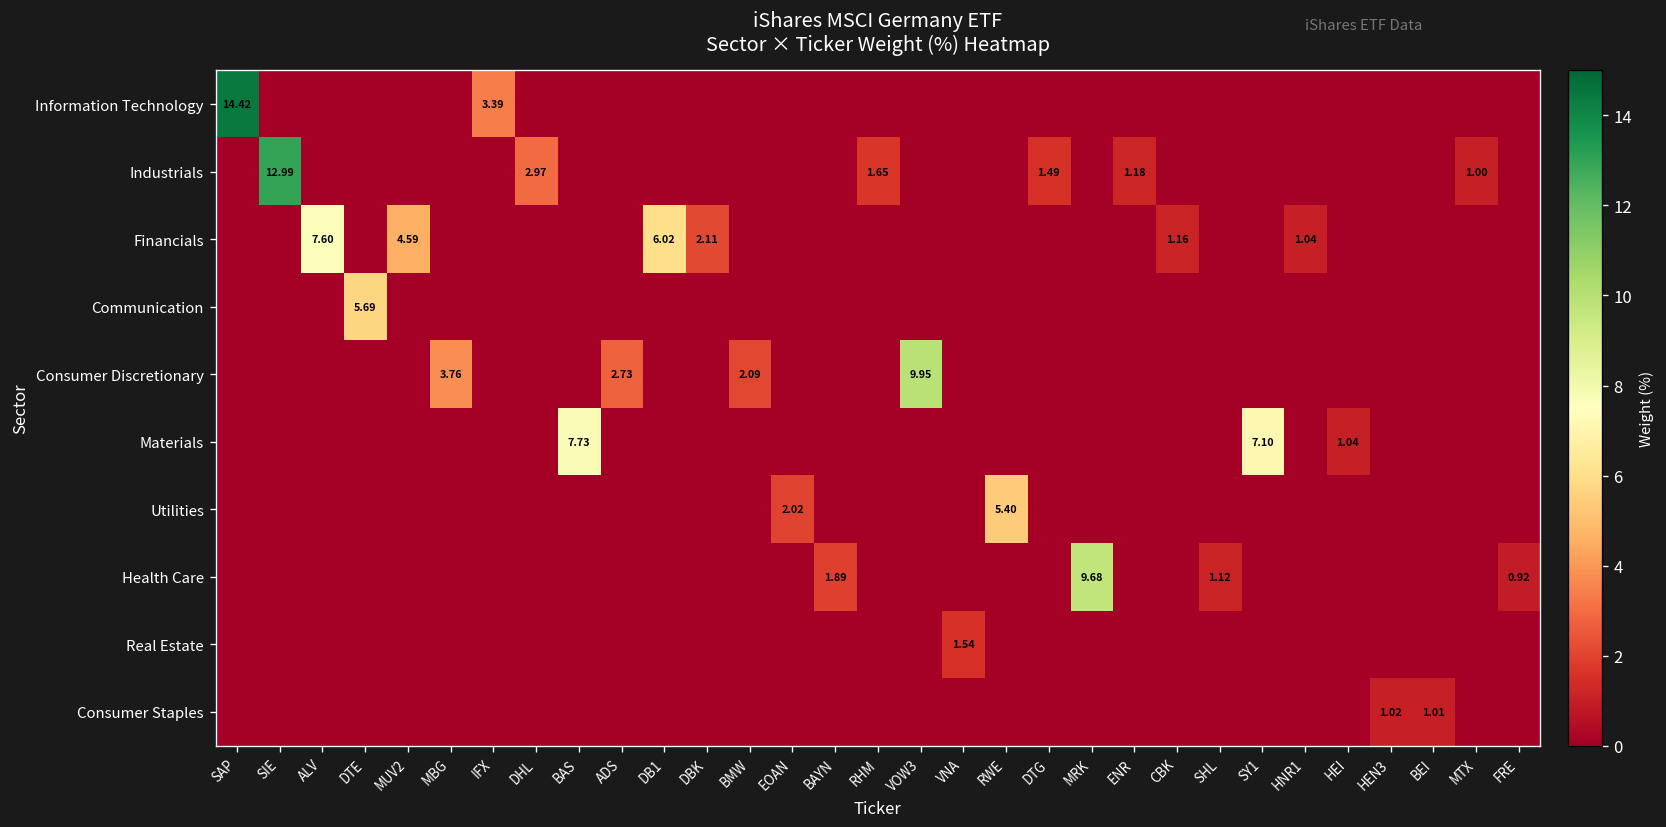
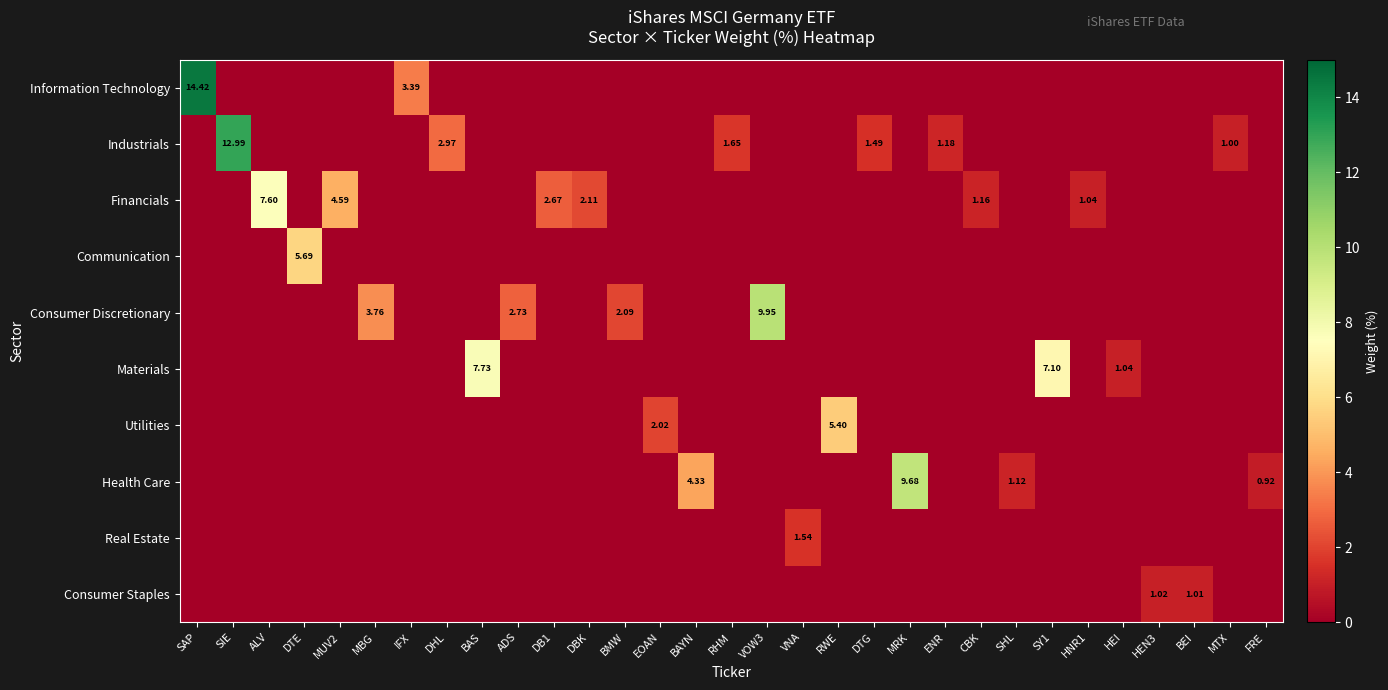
Financials, DB1: 6.02 -> 2.67
Health Care, BAYN: 1.89 -> 4.33
